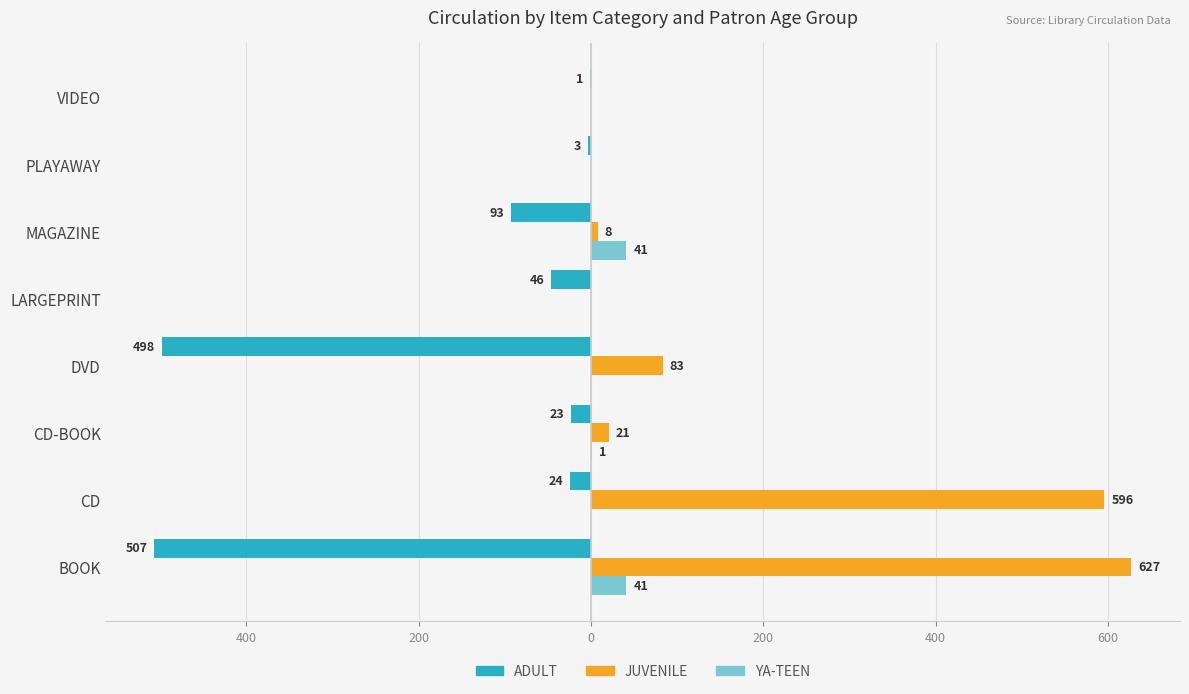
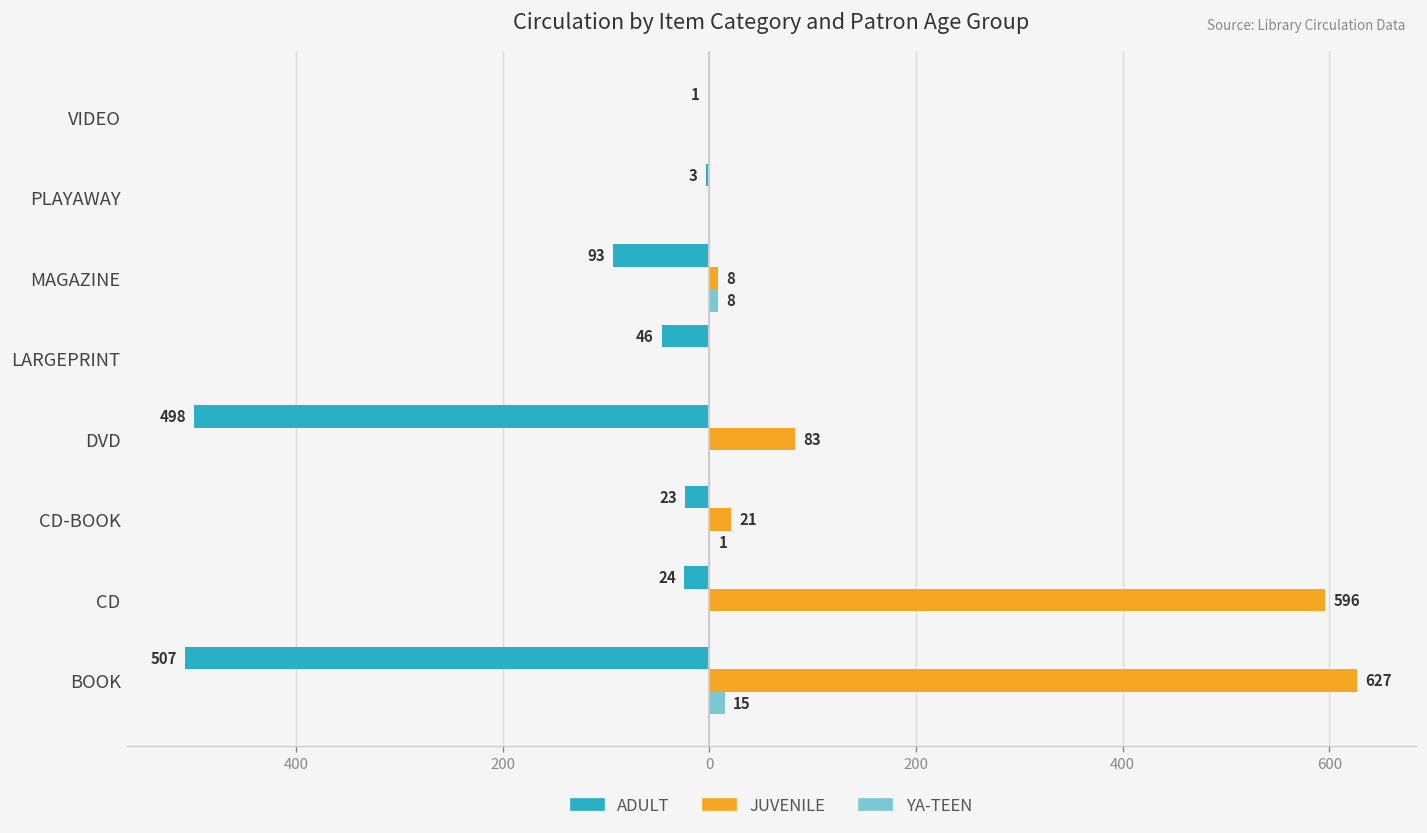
YA-TEEN, MAGAZINE: 41 -> 8
YA-TEEN, BOOK: 41 -> 15
